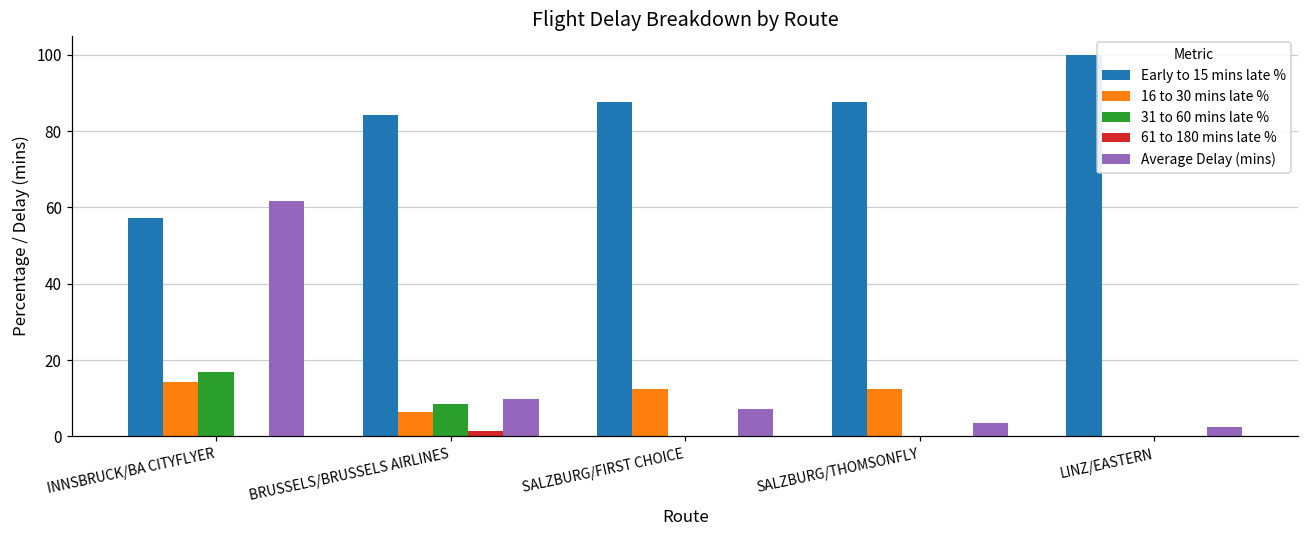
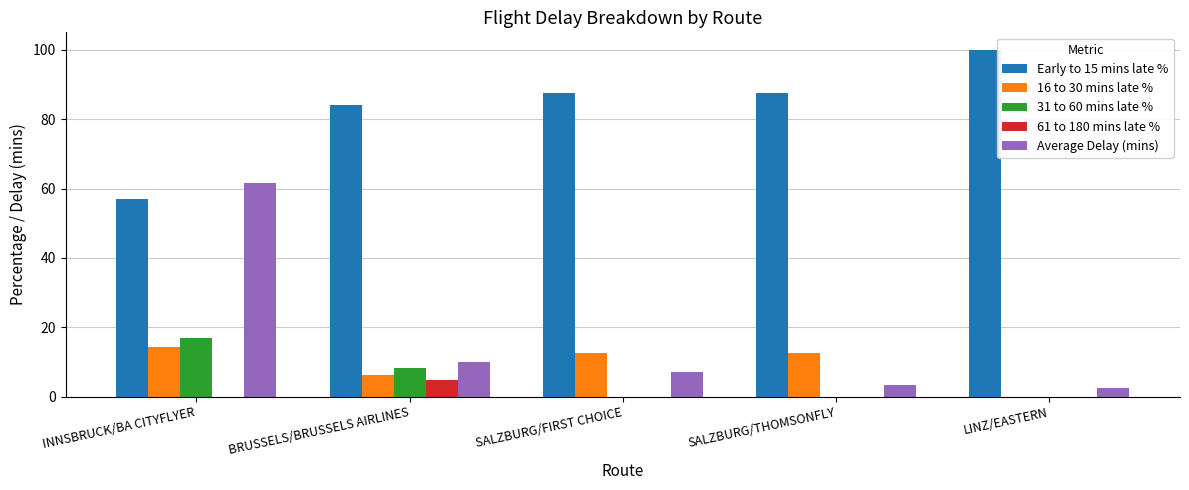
61 to 180 mins late %, BRUSSELS/BRUSSELS AIRLINES: 1 -> 5
